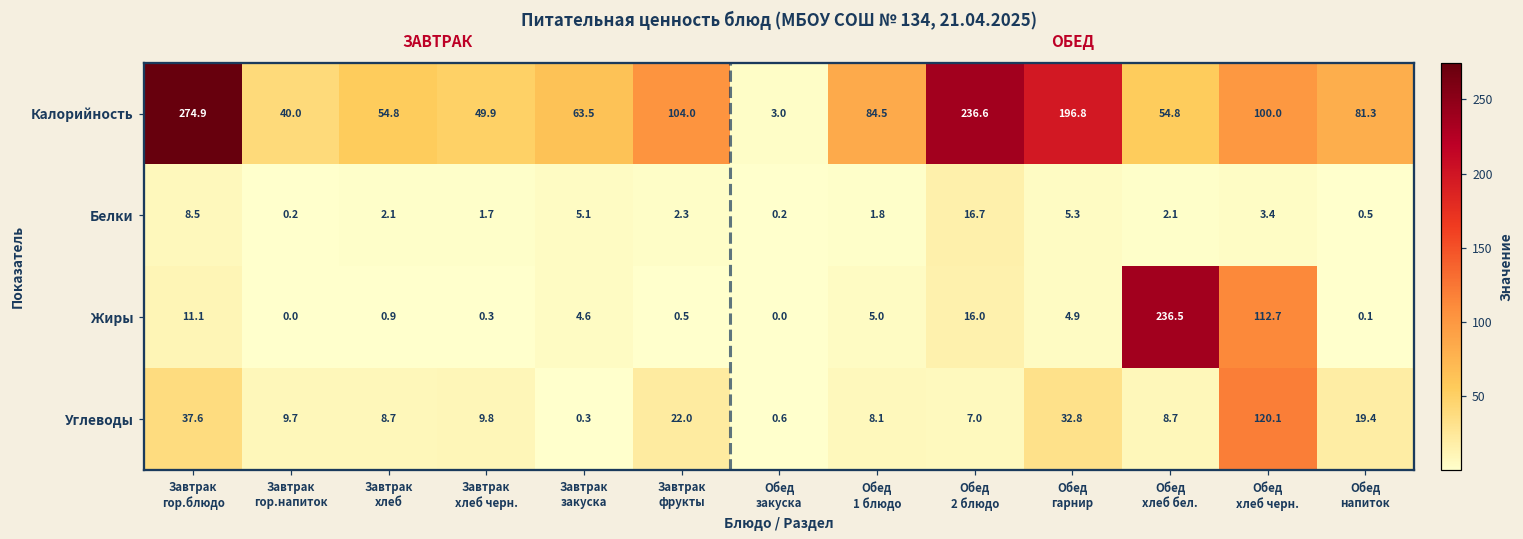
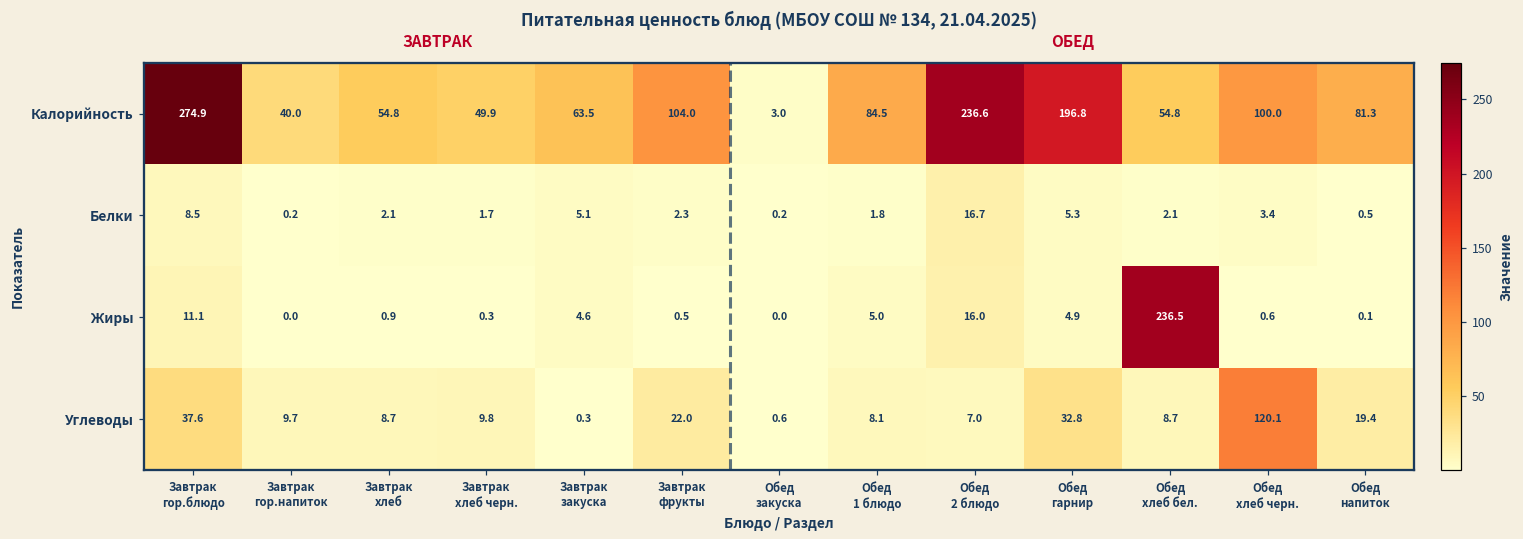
Жиры, Обед хлеб черн.: 112.7 -> 0.6
